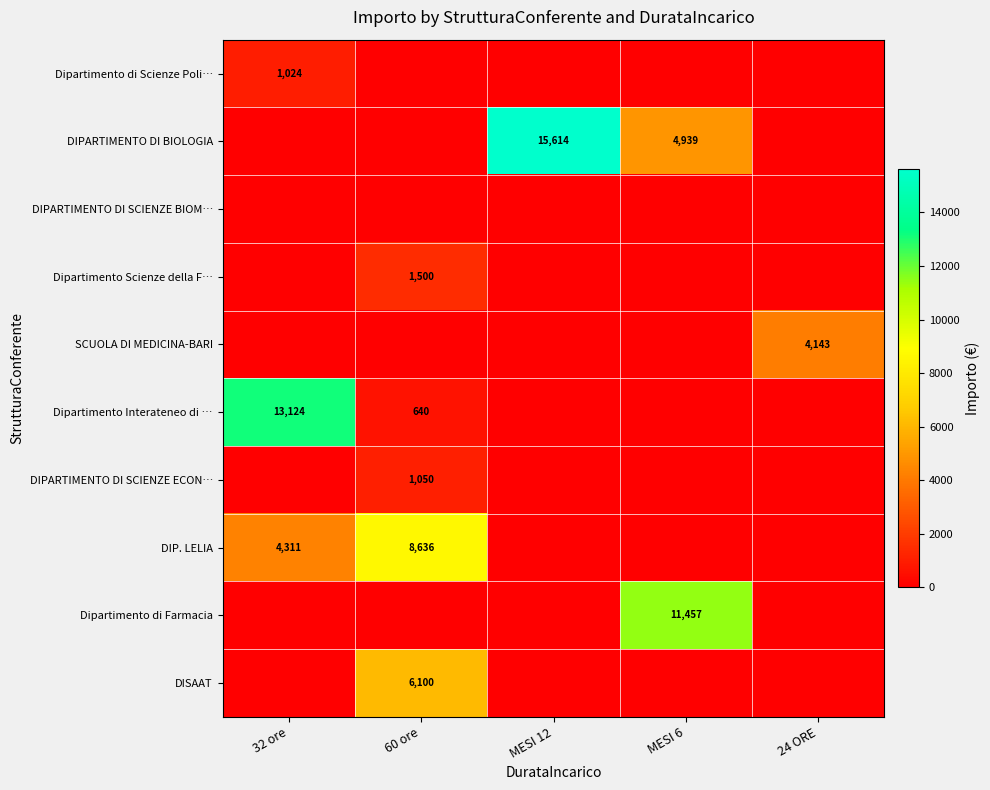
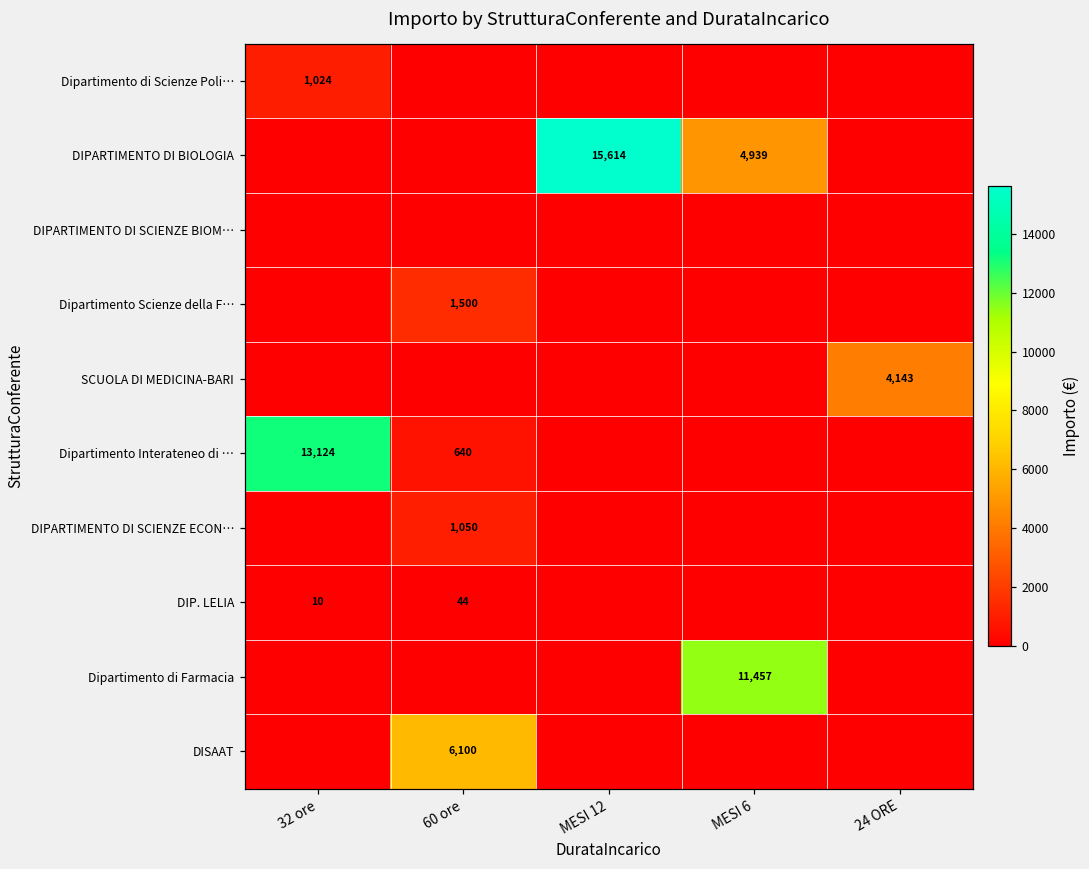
DIP. LELIA, 32 ore: 4,311 -> 10
DIP. LELIA, 60 ore: 8,636 -> 44
